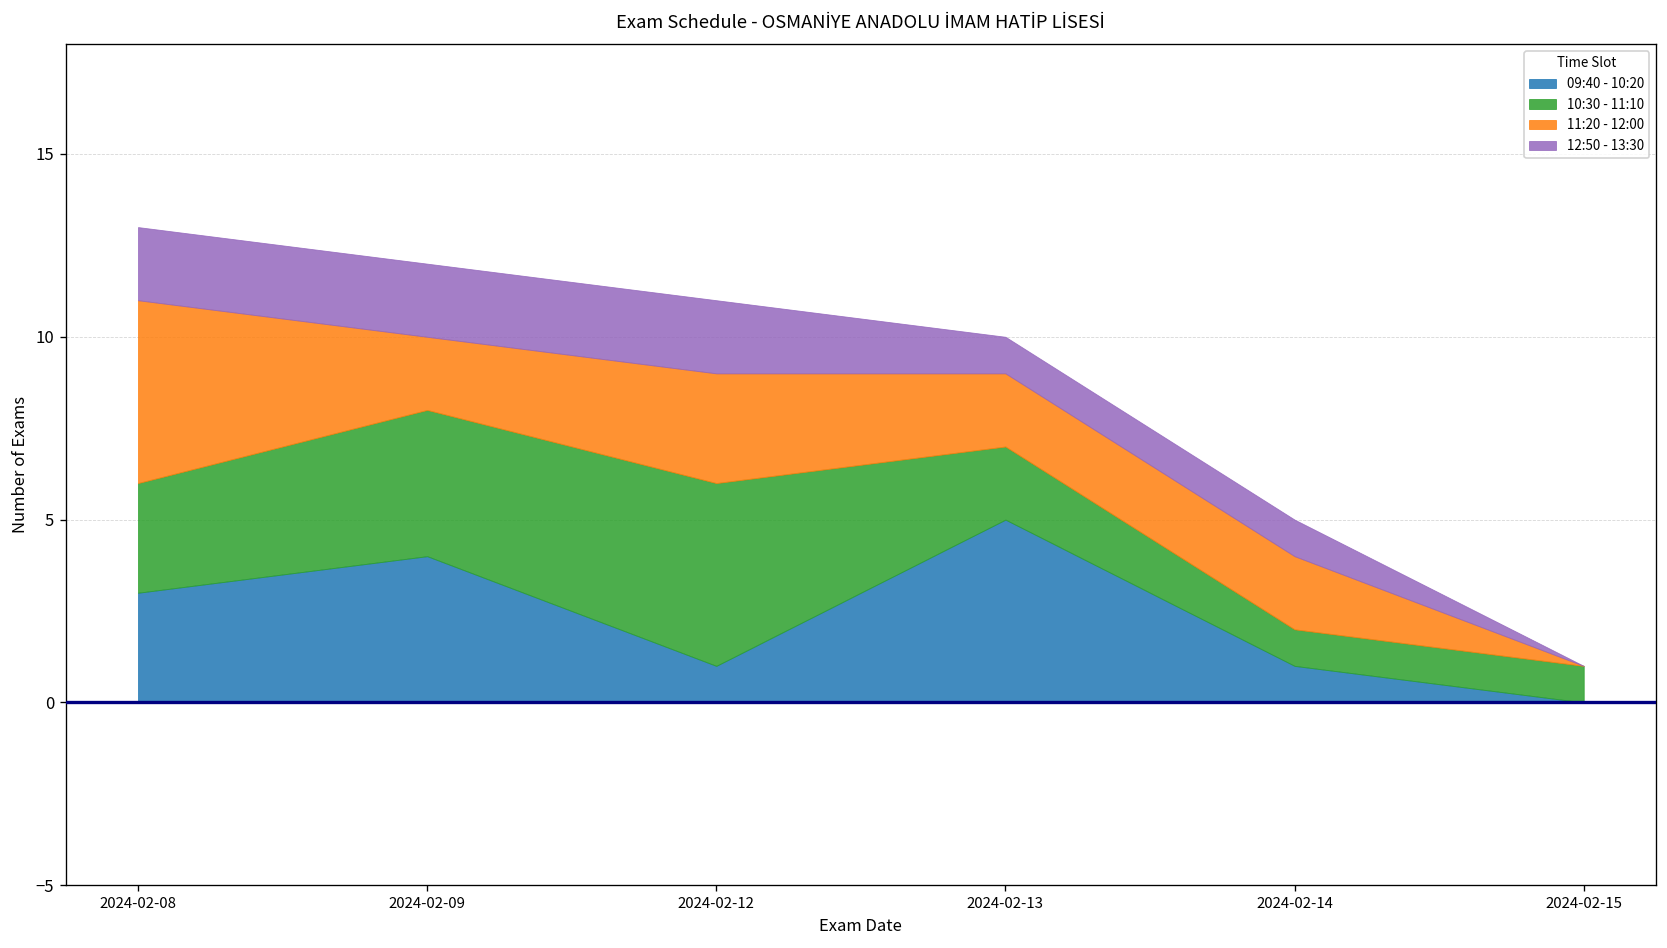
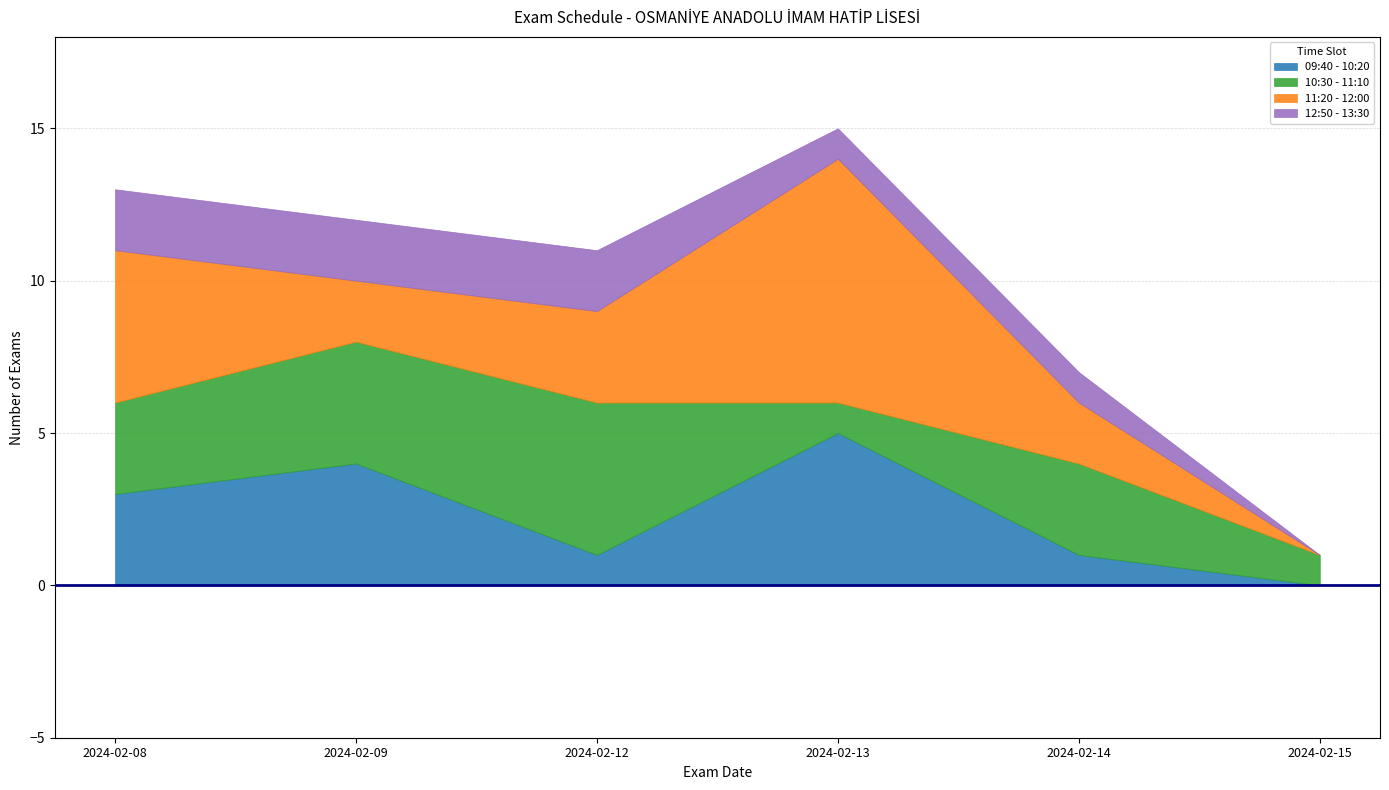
10:30 - 11:10, 2024-02-13: 2 -> 1
11:20 - 12:00, 2024-02-13: 2 -> 8
10:30 - 11:10, 2024-02-14: 1 -> 3
